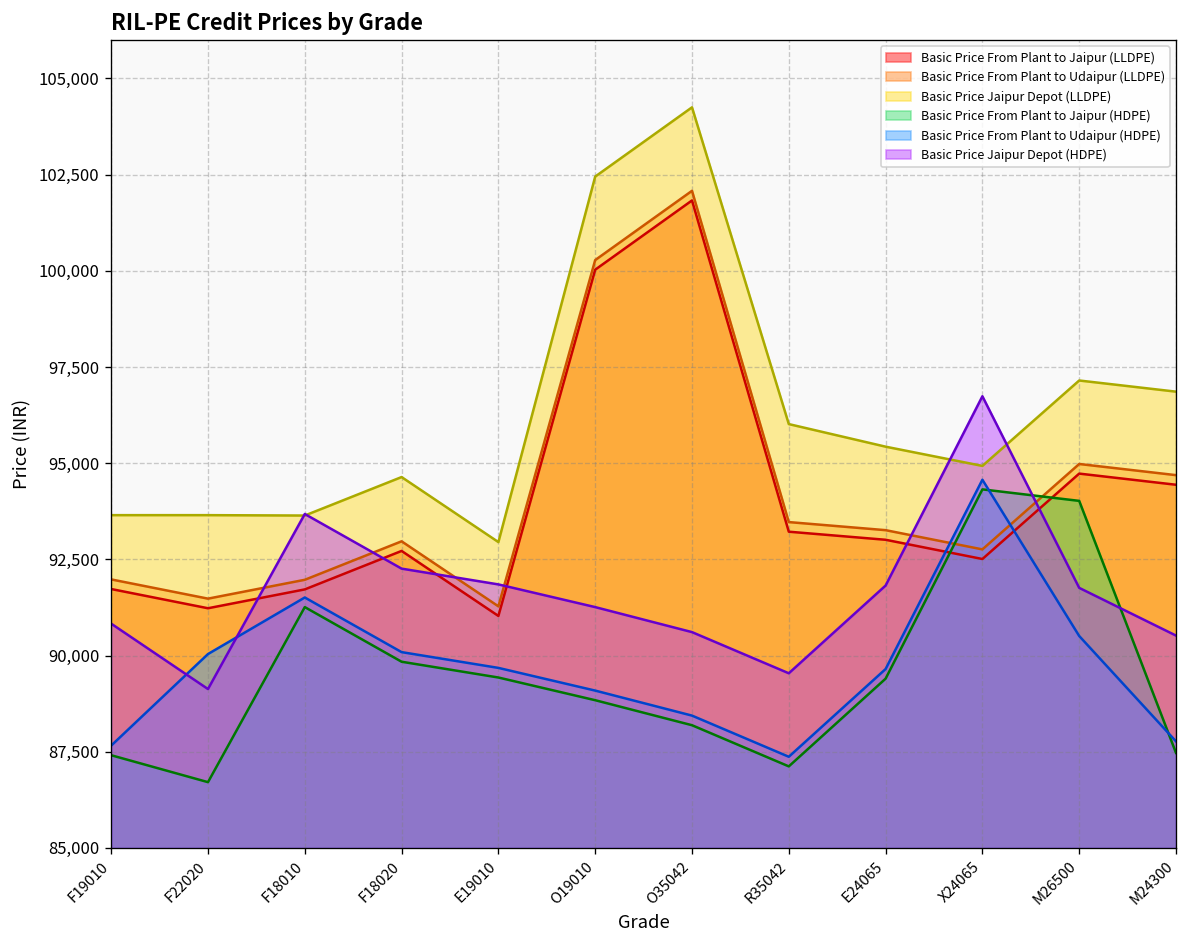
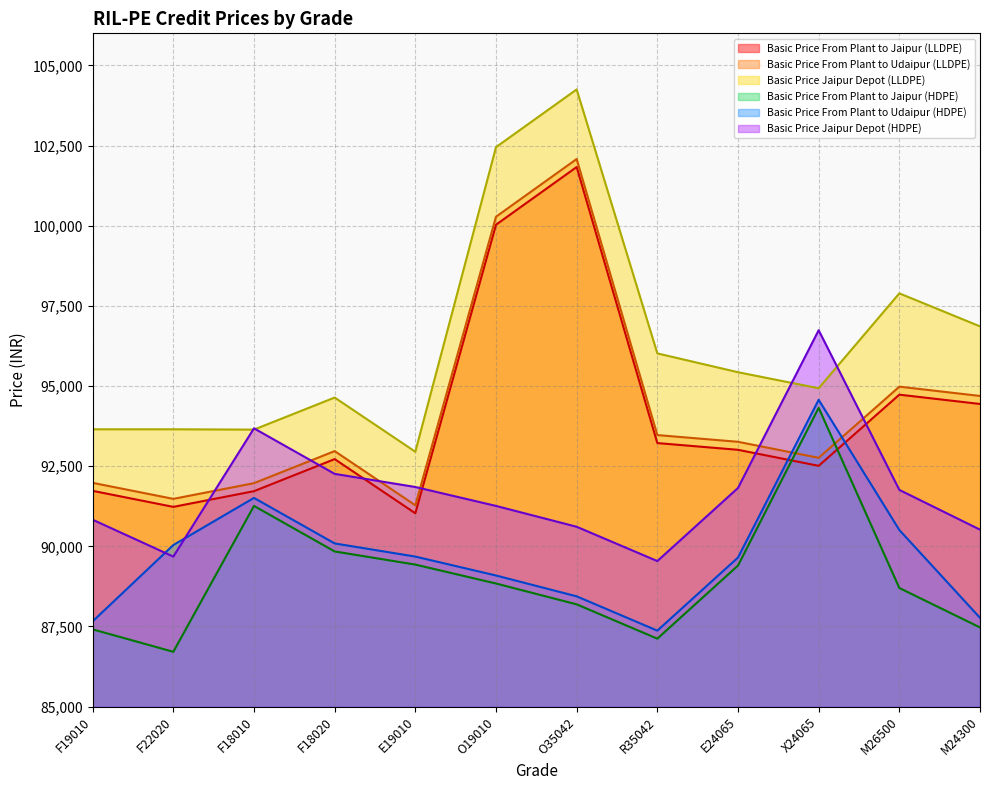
Basic Price Jaipur Depot (HDPE), F22020: 89,100 -> 89,700
Basic Price Jaipur Depot (LLDPE), M26500: 97,200 -> 97,900
Basic Price From Plant to Jaipur (HDPE), M26500: 94,000 -> 88,700
